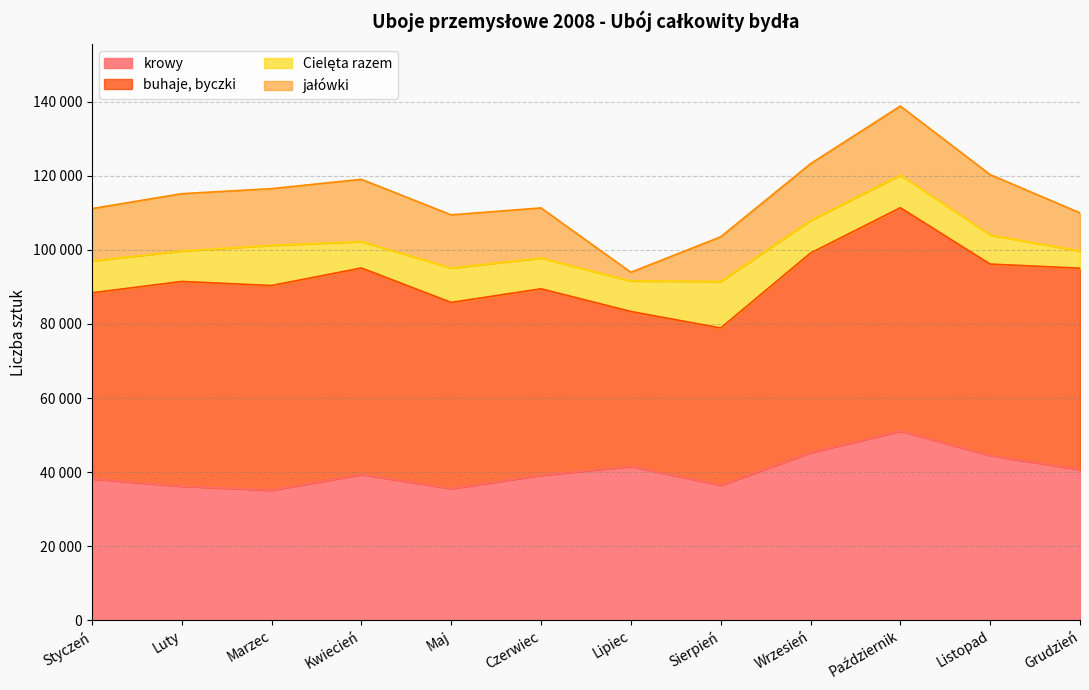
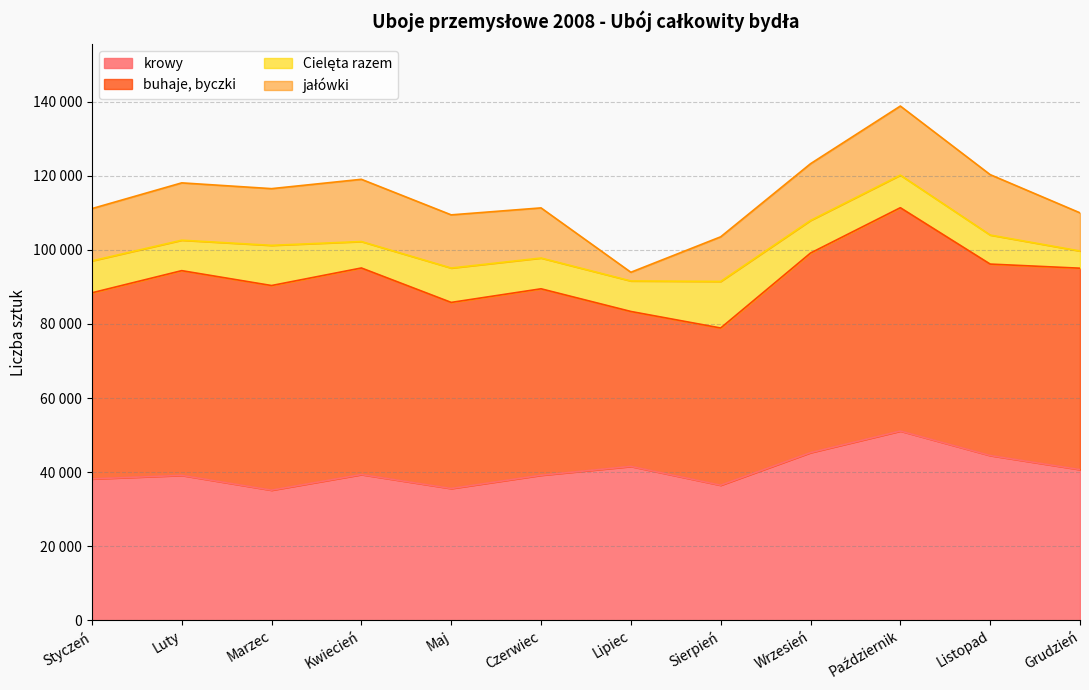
krowy, Luty: 36000 -> 39000
